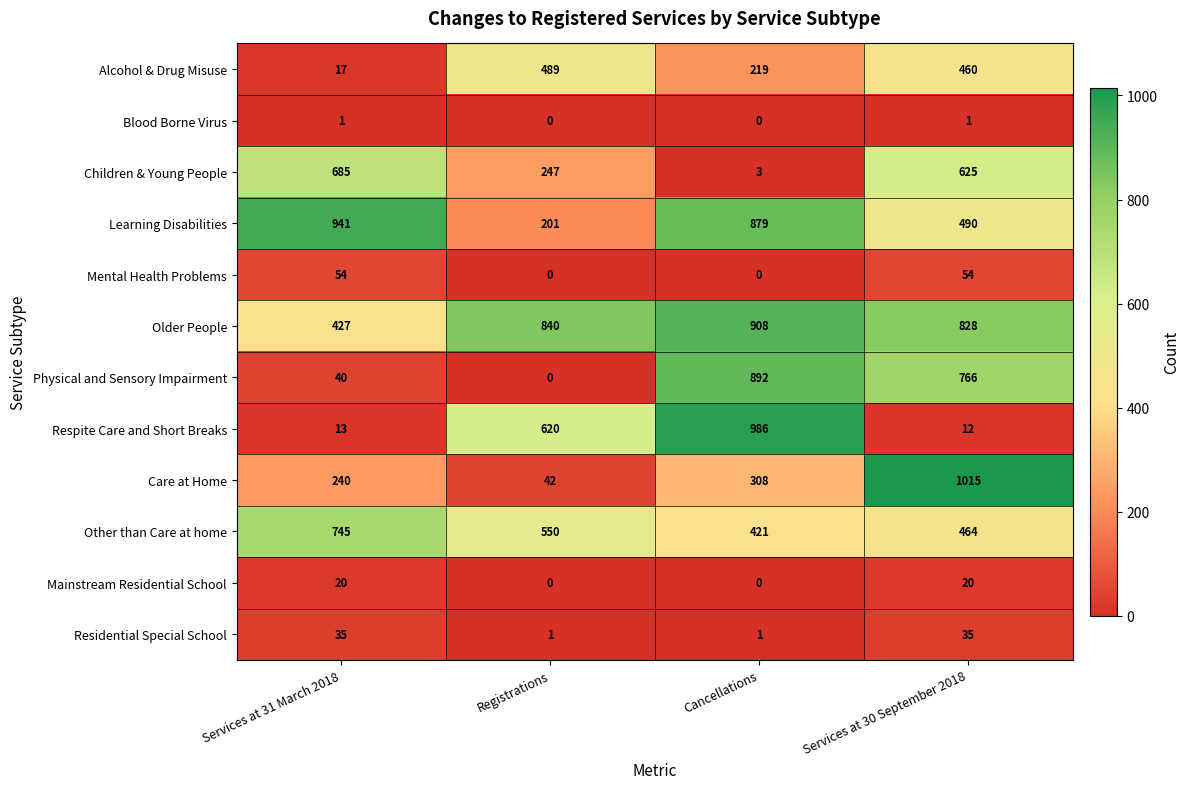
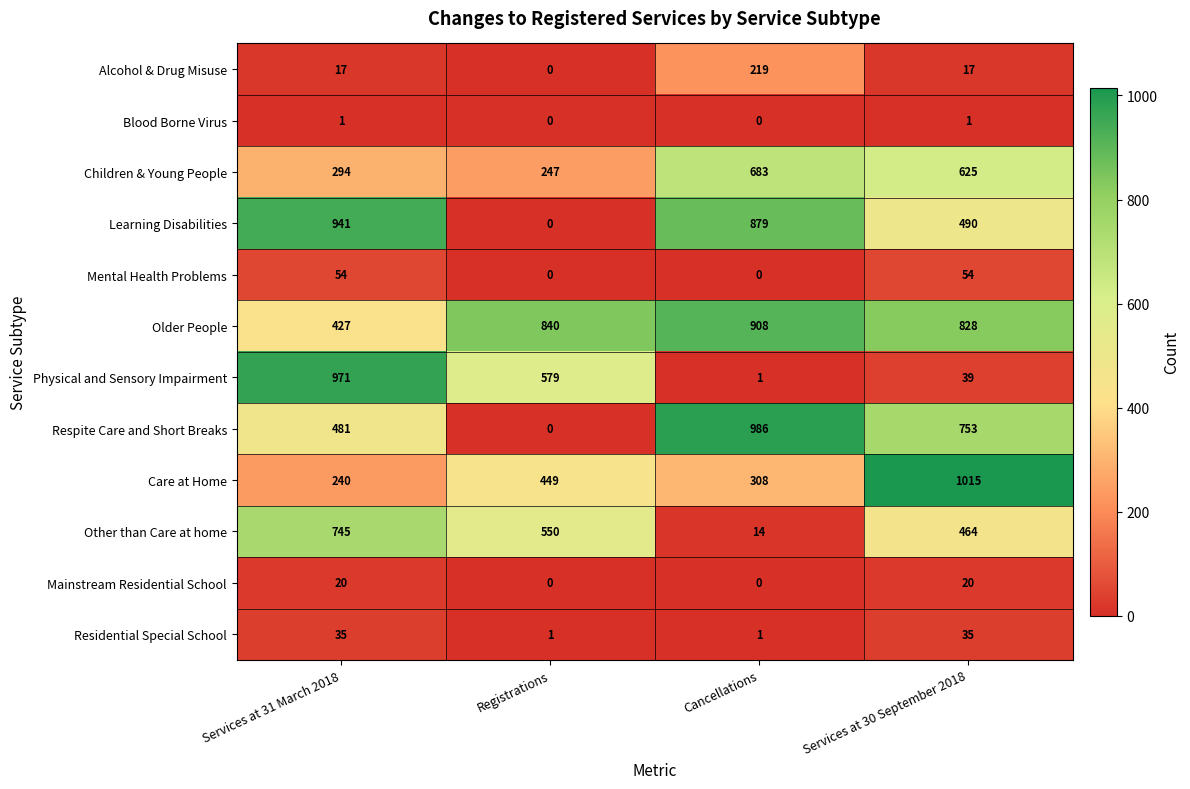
Alcohol & Drug Misuse, Registrations: 489 -> 0
Alcohol & Drug Misuse, Services at 30 September 2018: 460 -> 17
Children & Young People, Services at 31 March 2018: 685 -> 294
Children & Young People, Cancellations: 3 -> 683
Learning Disabilities, Registrations: 201 -> 0
Physical and Sensory Impairment, Services at 31 March 2018: 40 -> 971
Physical and Sensory Impairment, Registrations: 0 -> 579
Physical and Sensory Impairment, Cancellations: 892 -> 1
Physical and Sensory Impairment, Services at 30 September 2018: 766 -> 39
Respite Care and Short Breaks, Services at 31 March 2018: 13 -> 481
Respite Care and Short Breaks, Registrations: 620 -> 0
Respite Care and Short Breaks, Services at 30 September 2018: 12 -> 753
Care at Home, Registrations: 42 -> 449
Other than Care at home, Cancellations: 421 -> 14
